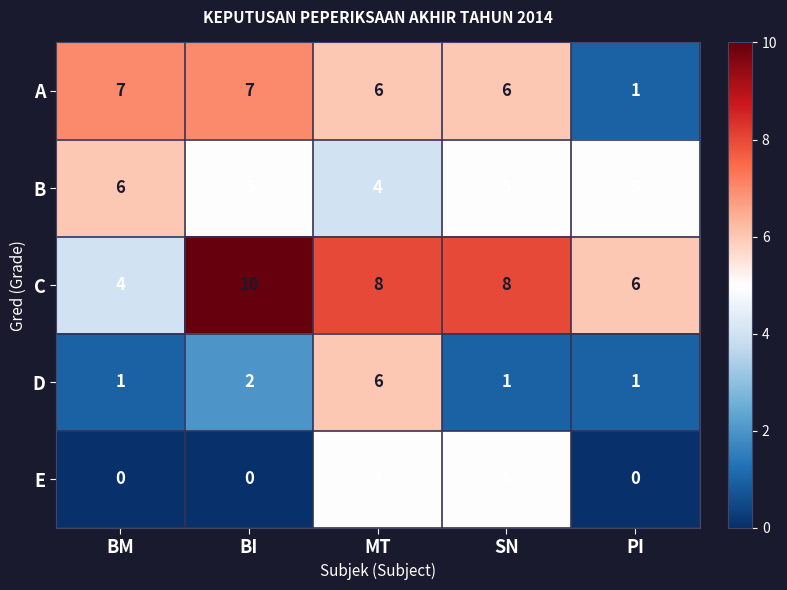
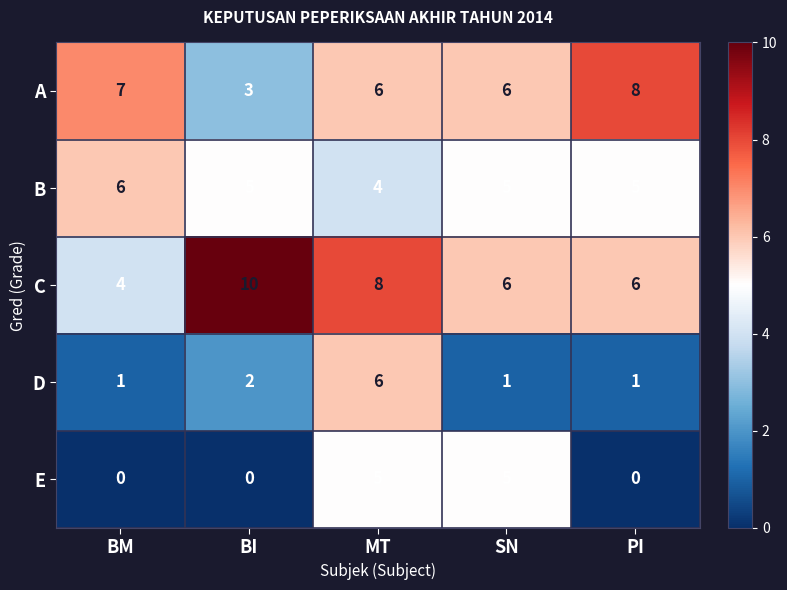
A, BI: 7 -> 3
A, PI: 1 -> 8
C, SN: 8 -> 6
